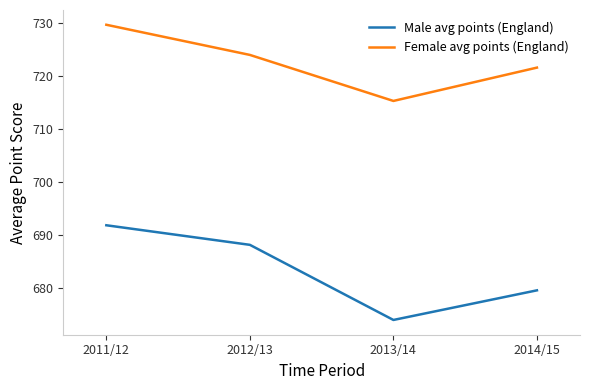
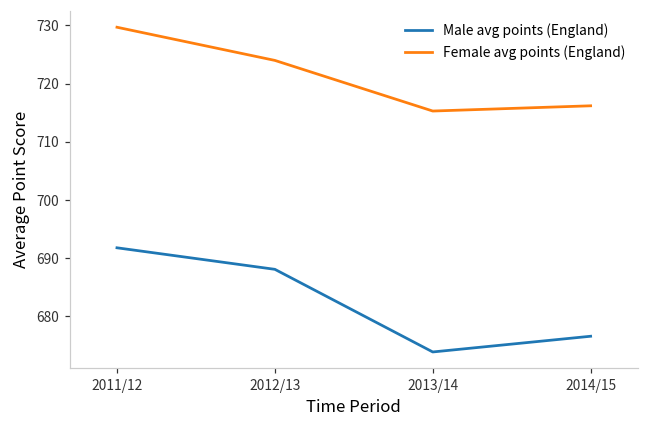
Male avg points (England), 2014/15: 680 -> 677
Female avg points (England), 2014/15: 722 -> 716
